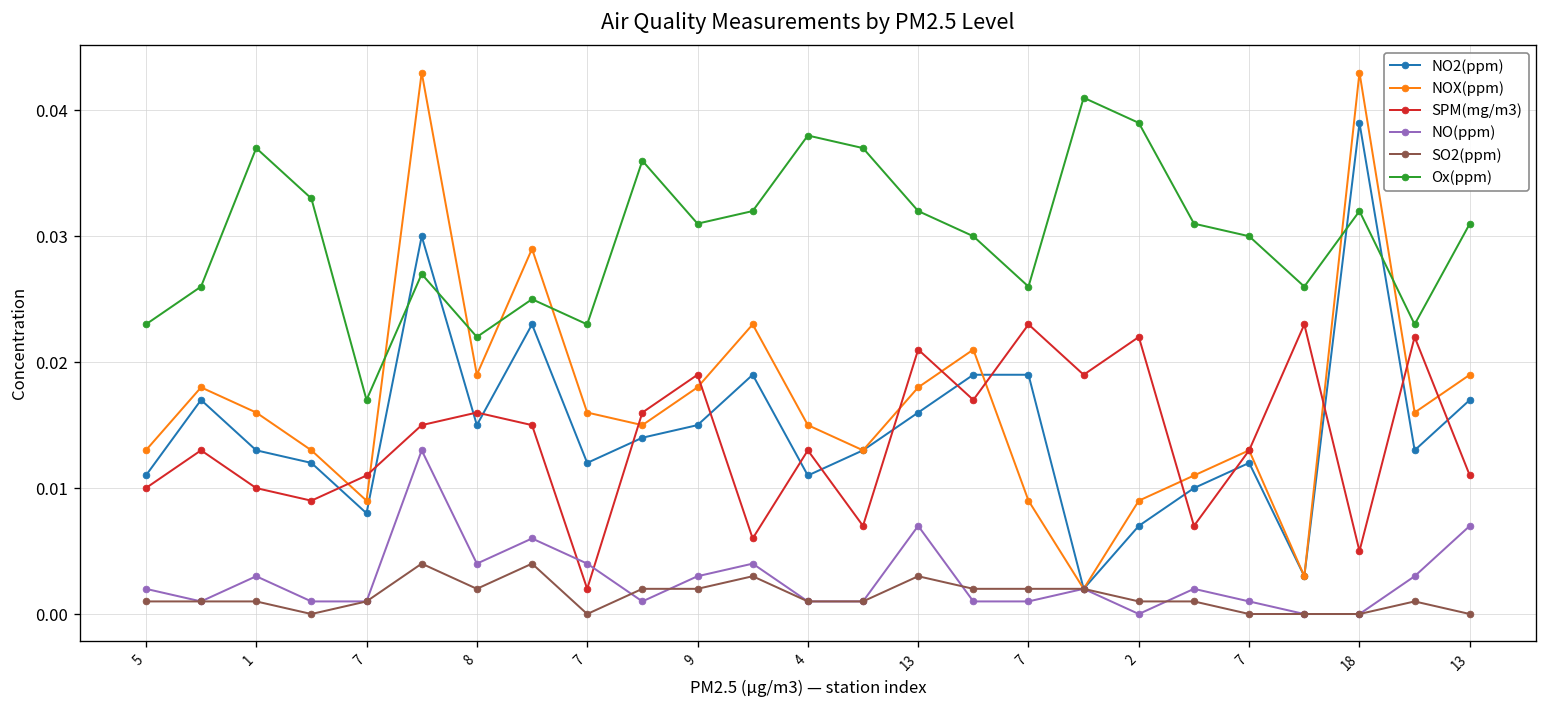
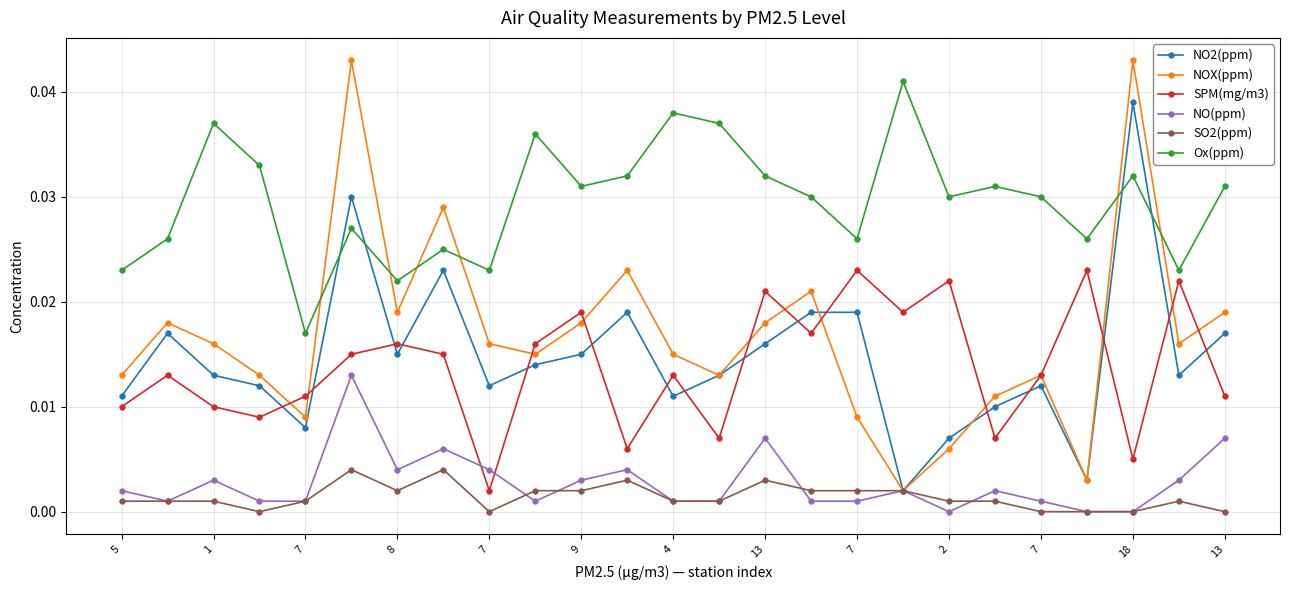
NOX(ppm), 2: 0.009 -> 0.006
Ox(ppm), 2: 0.039 -> 0.030
